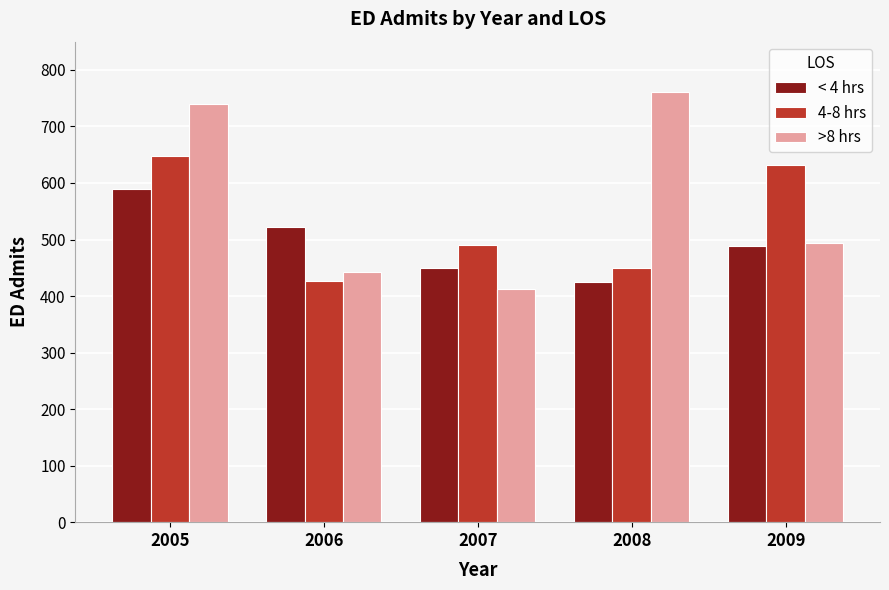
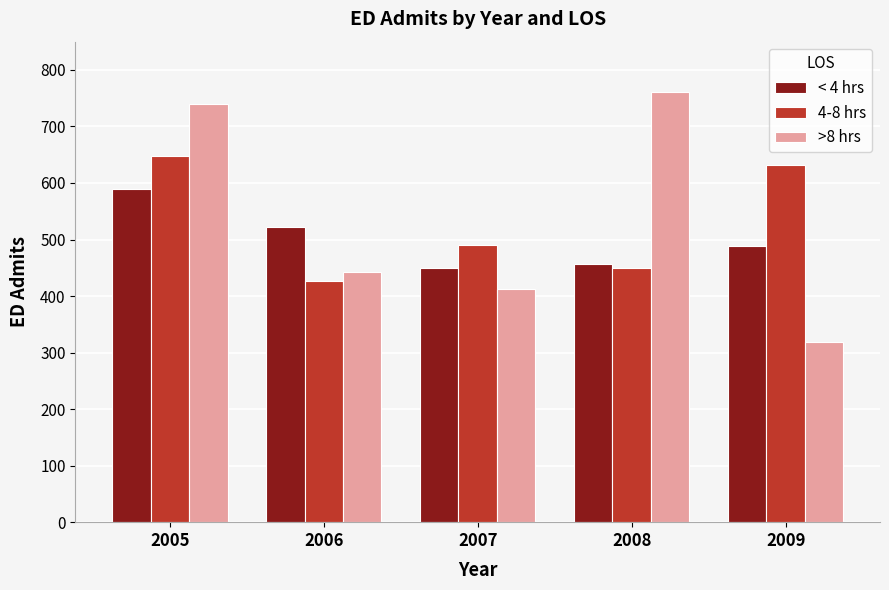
< 4 hrs, 2008: 430 -> 460
>8 hrs, 2009: 490 -> 320
